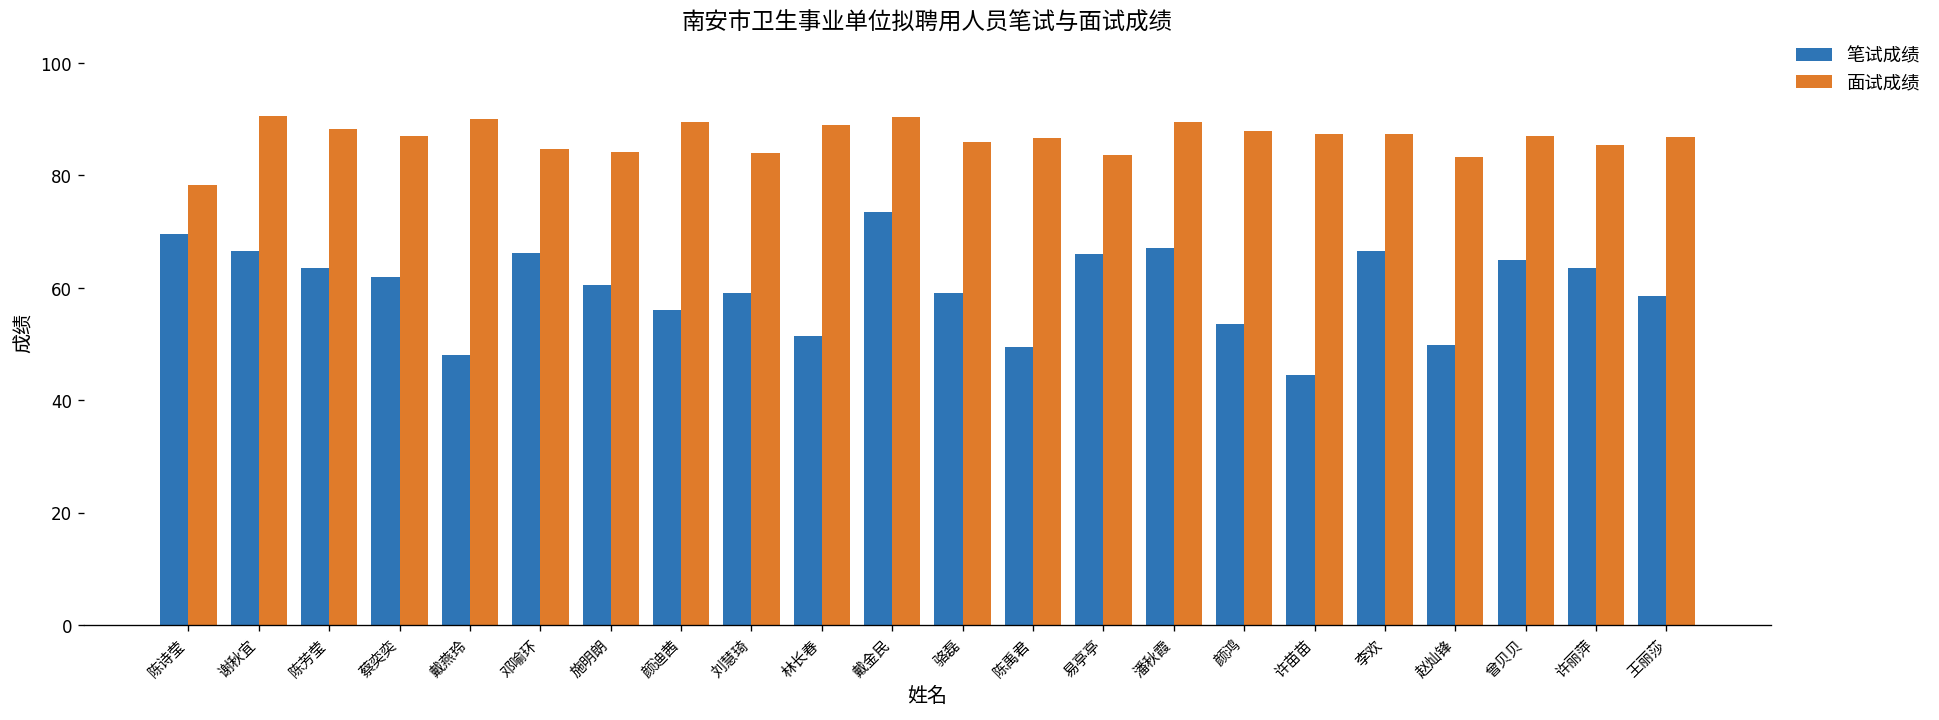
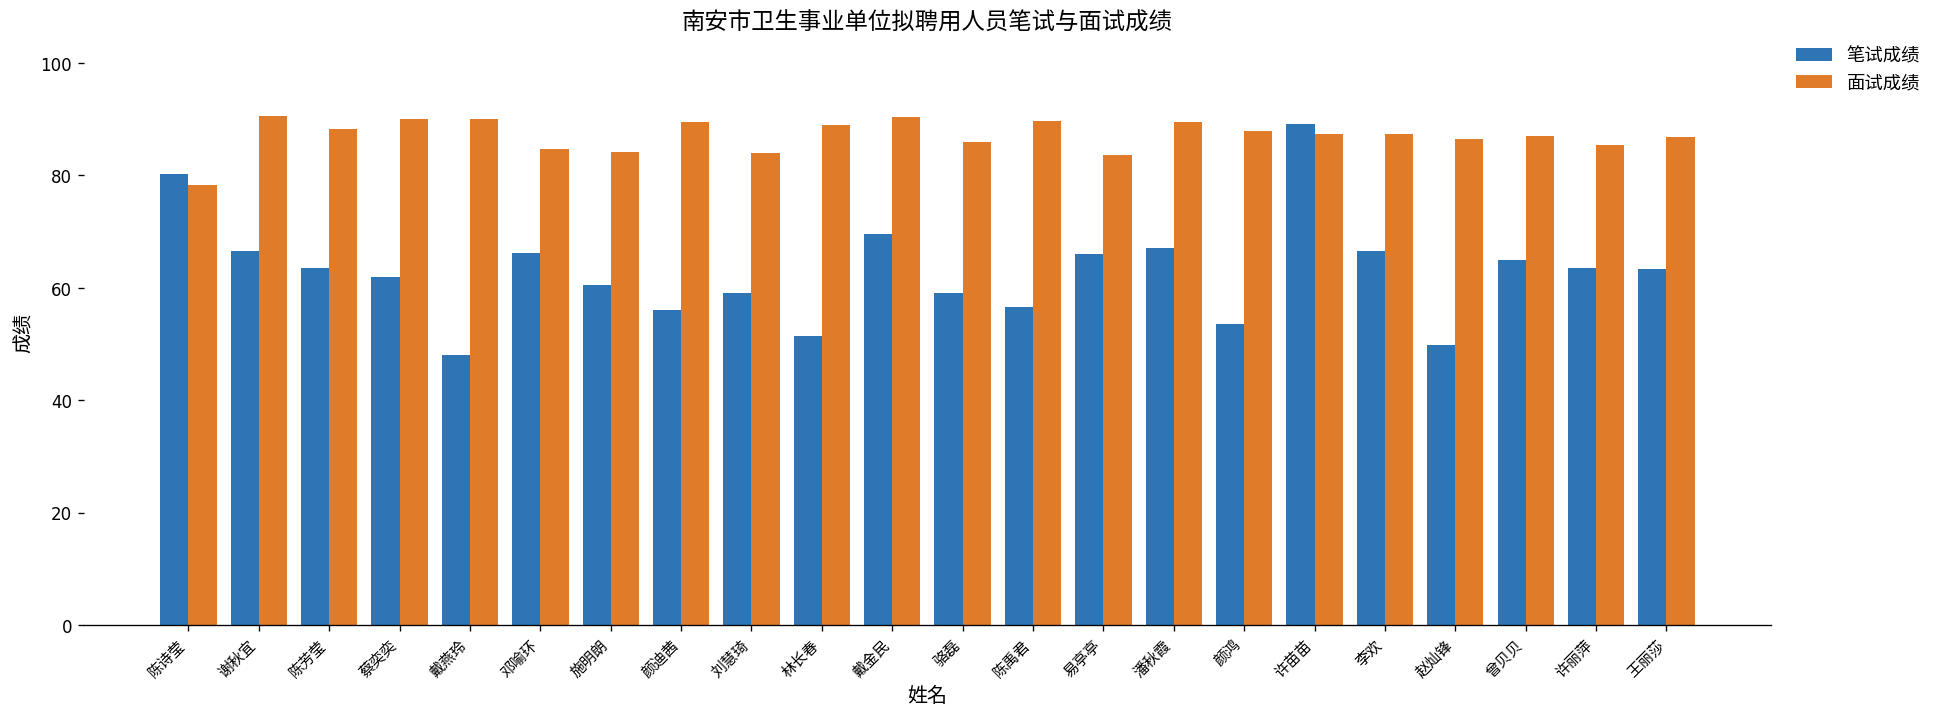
笔试成绩, 陈诗莹: 70 -> 80
面试成绩, 蔡奕奕: 87 -> 90
笔试成绩, 戴金民: 74 -> 70
笔试成绩, 陈禹君: 49 -> 57
面试成绩, 陈禹君: 87 -> 90
笔试成绩, 许苗苗: 45 -> 89
面试成绩, 赵灿锋: 83 -> 87
笔试成绩, 王丽莎: 59 -> 63
